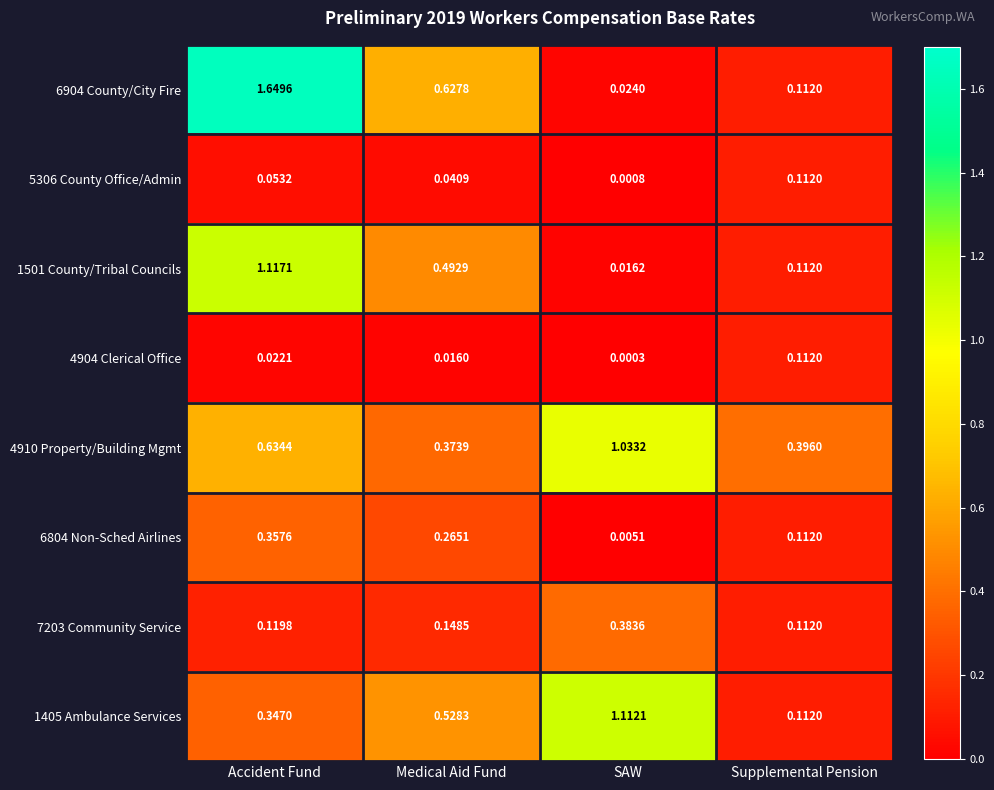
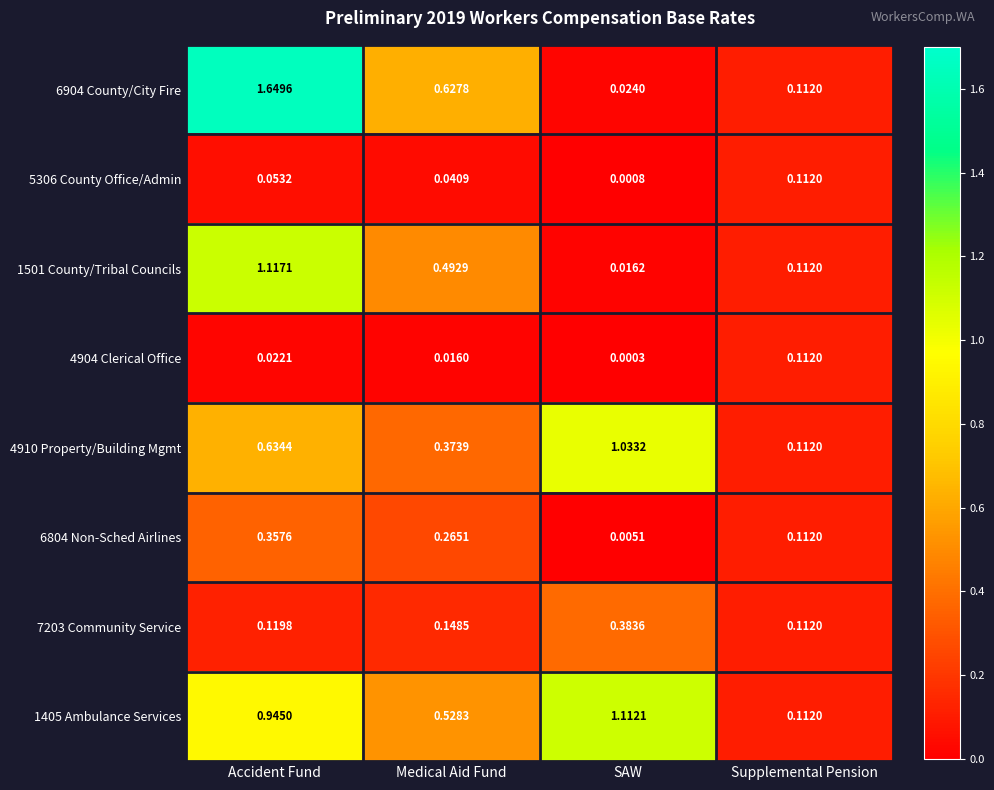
4910 Property/Building Mgmt, Supplemental Pension: 0.3960 -> 0.1120
1405 Ambulance Services, Accident Fund: 0.3470 -> 0.9450
